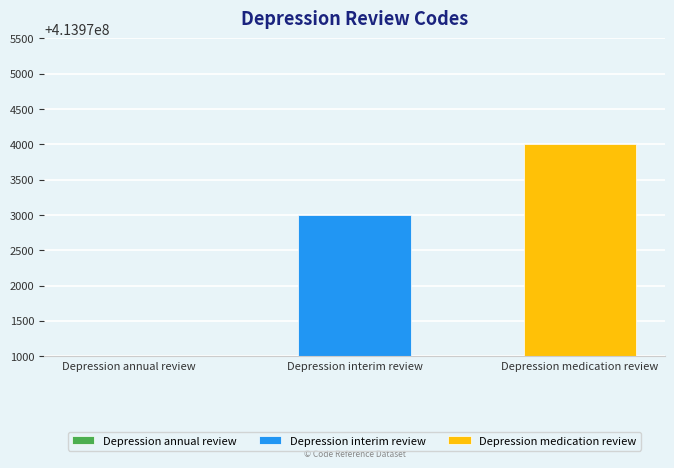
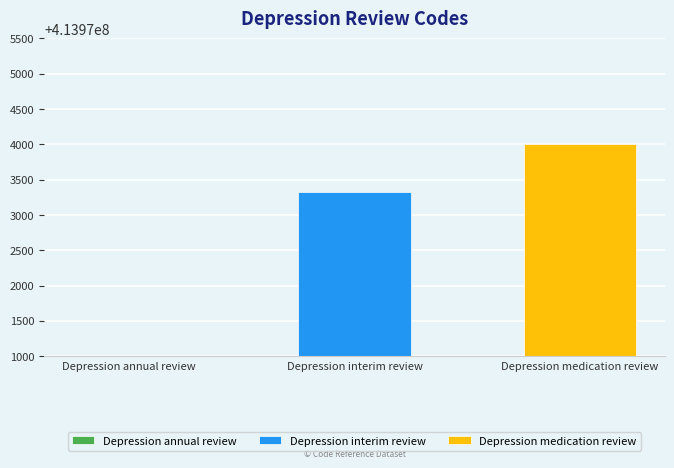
Depression interim review: 413973000 -> 413973300
